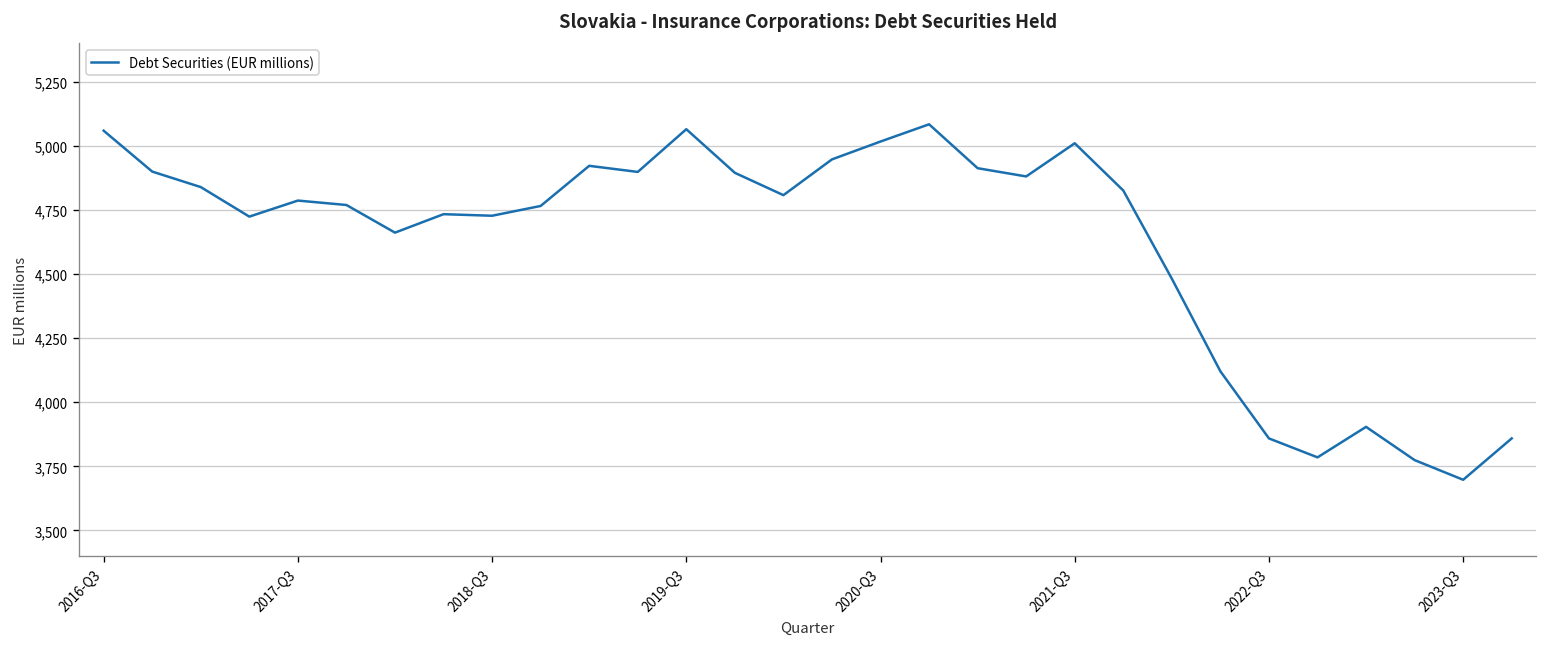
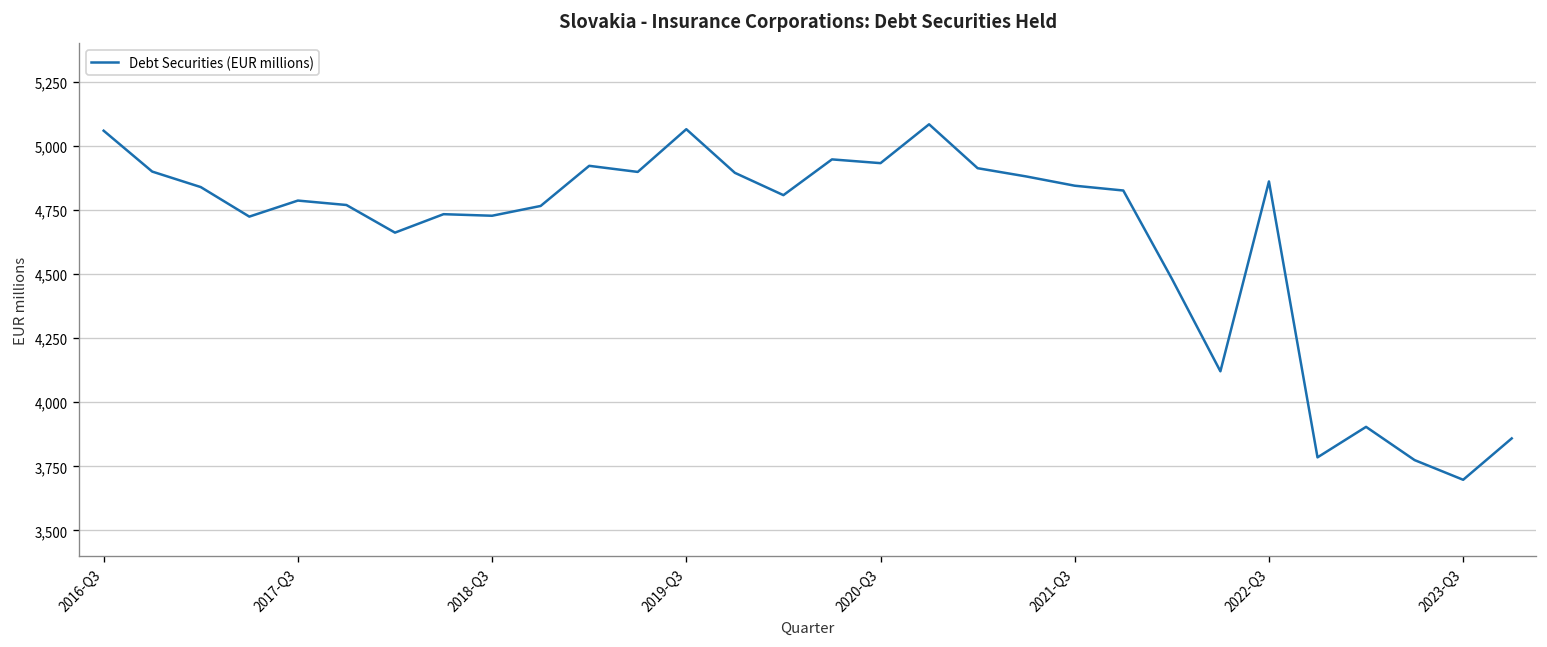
2020-Q3: 5,020 -> 4,930
2021-Q3: 5,010 -> 4,840
2022-Q3: 3,860 -> 4,860
